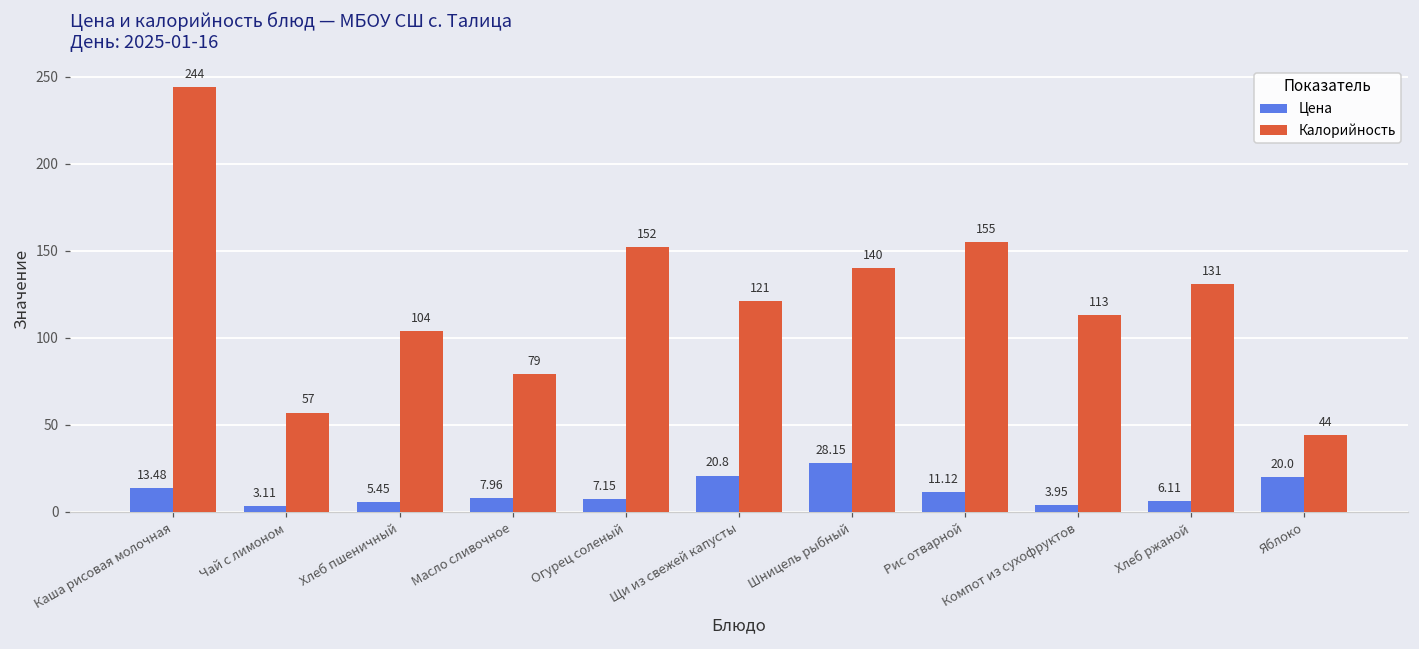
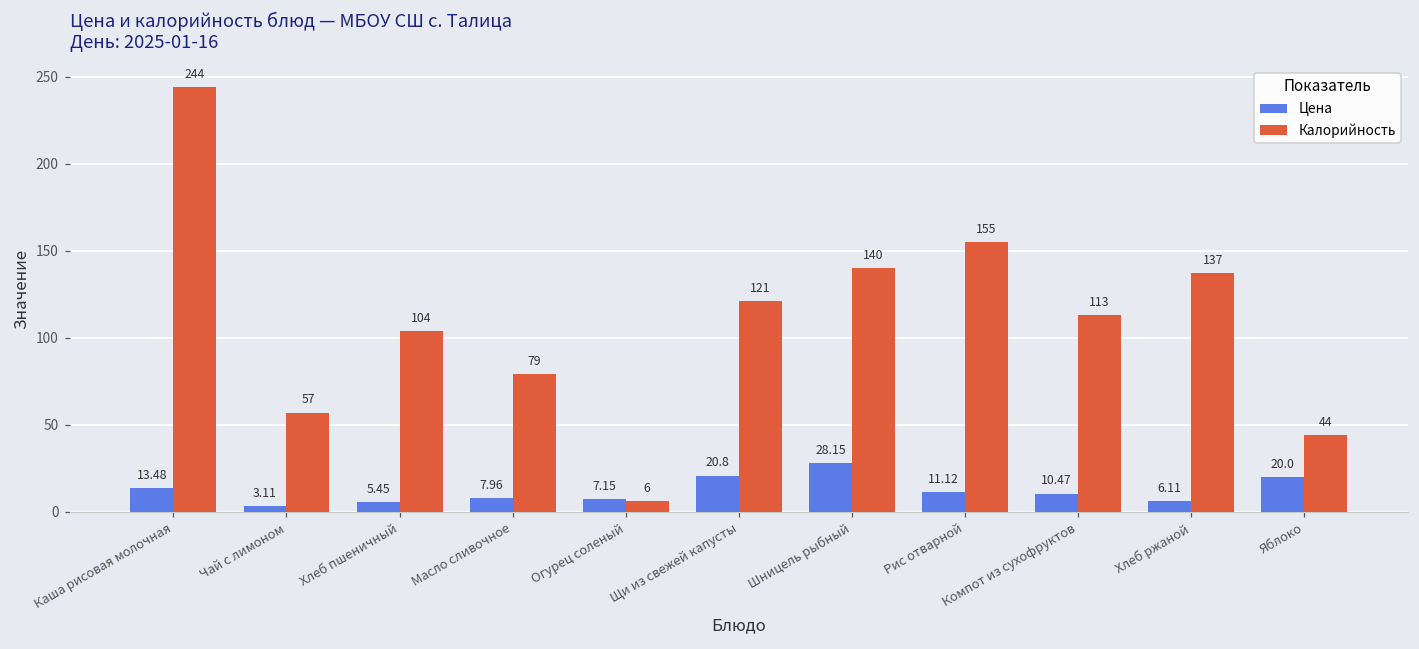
Калорийность, Огурец соленый: 152 -> 6
Цена, Компот из сухофруктов: 3.95 -> 10.47
Калорийность, Хлеб ржаной: 131 -> 137
